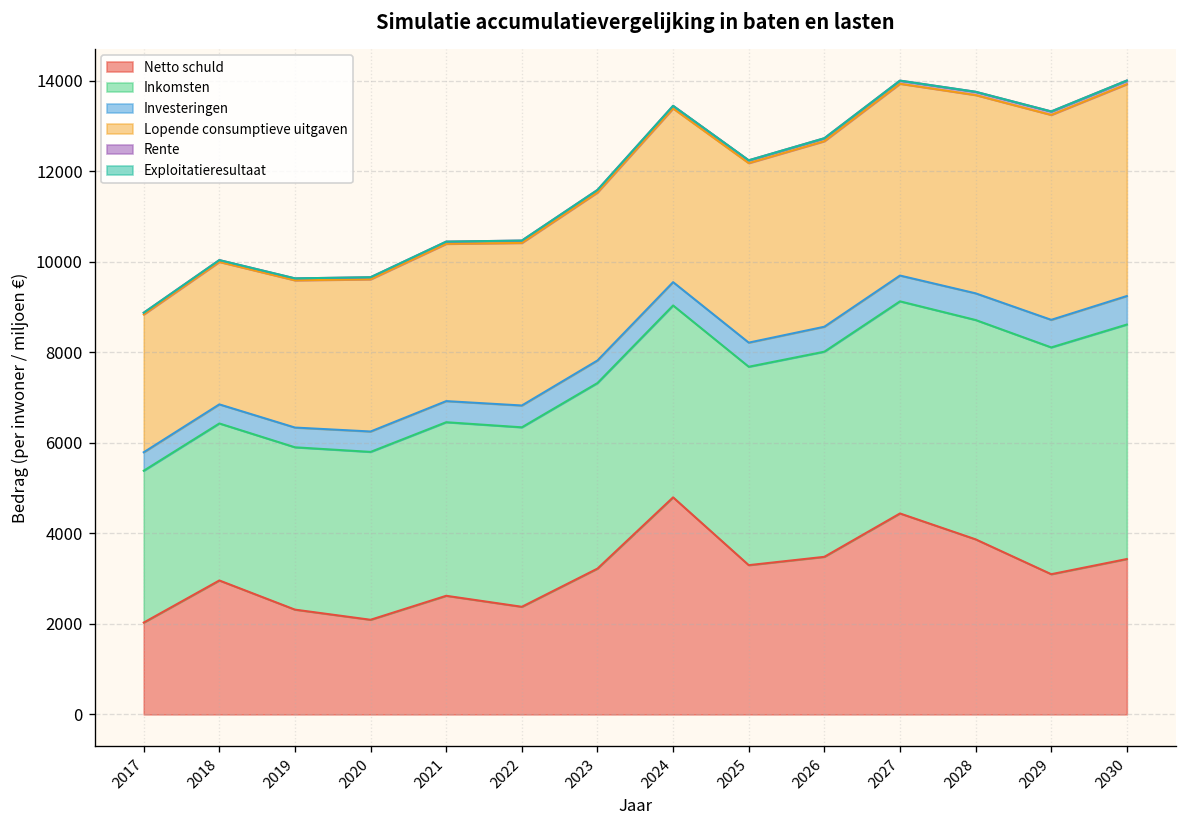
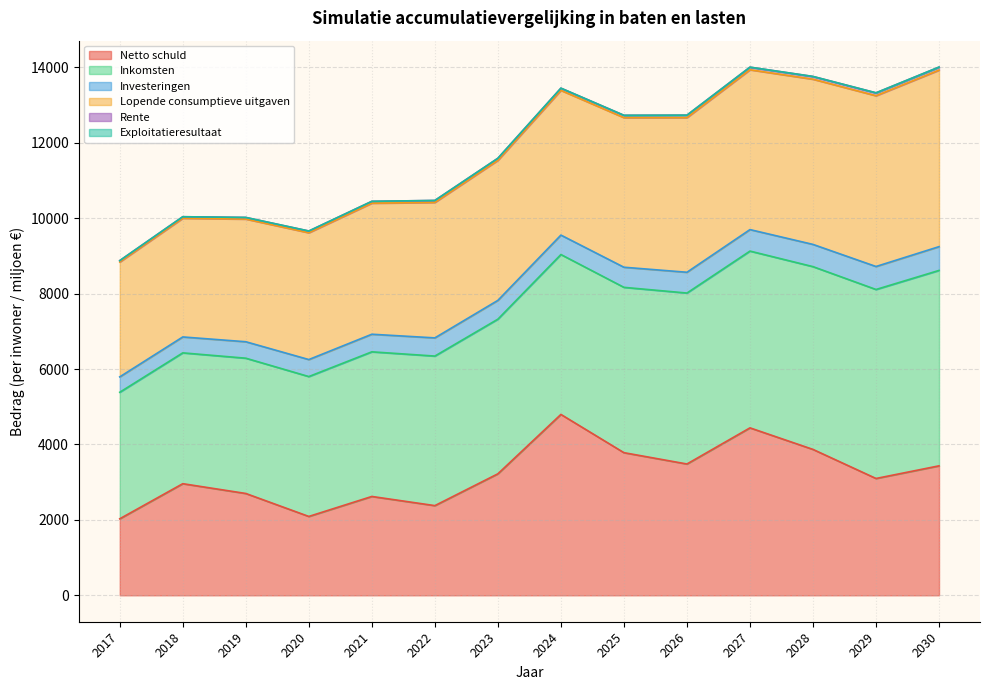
Netto schuld, 2019: 2300 -> 2700
Netto schuld, 2025: 3300 -> 3800
